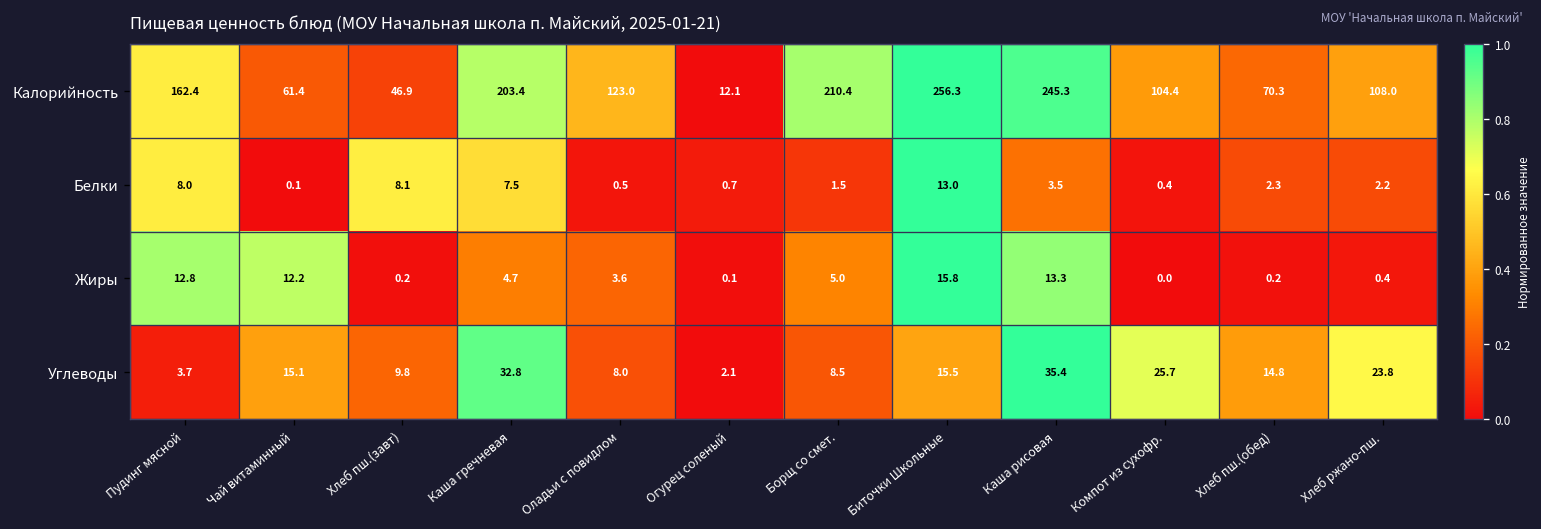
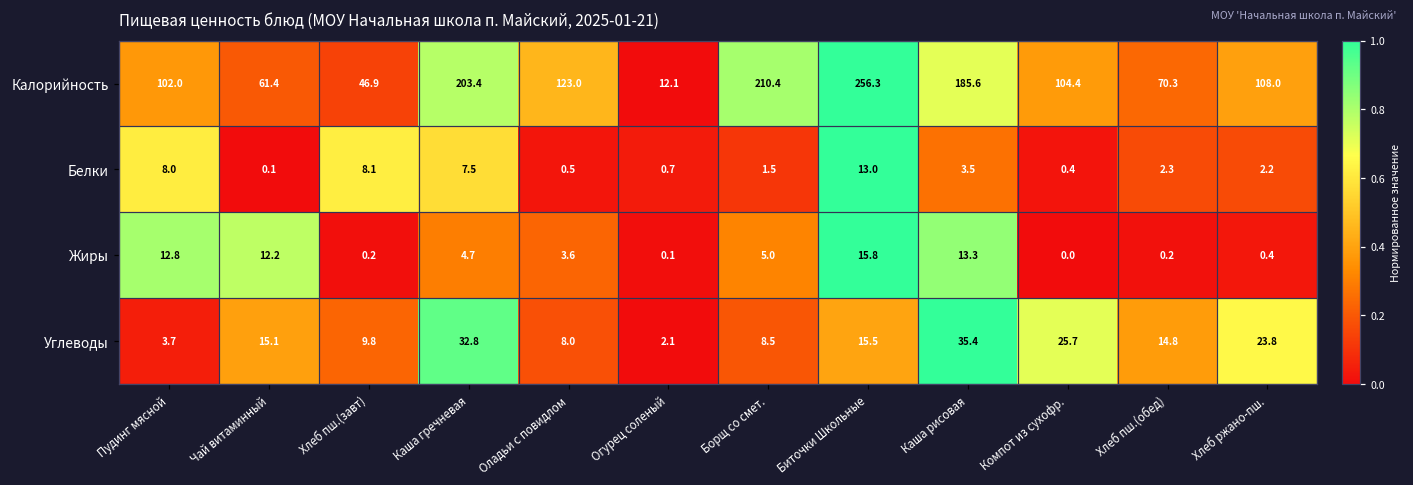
Калорийность, Пудинг мясной: 162.4 -> 102.0
Калорийность, Каша рисовая: 245.3 -> 185.6
